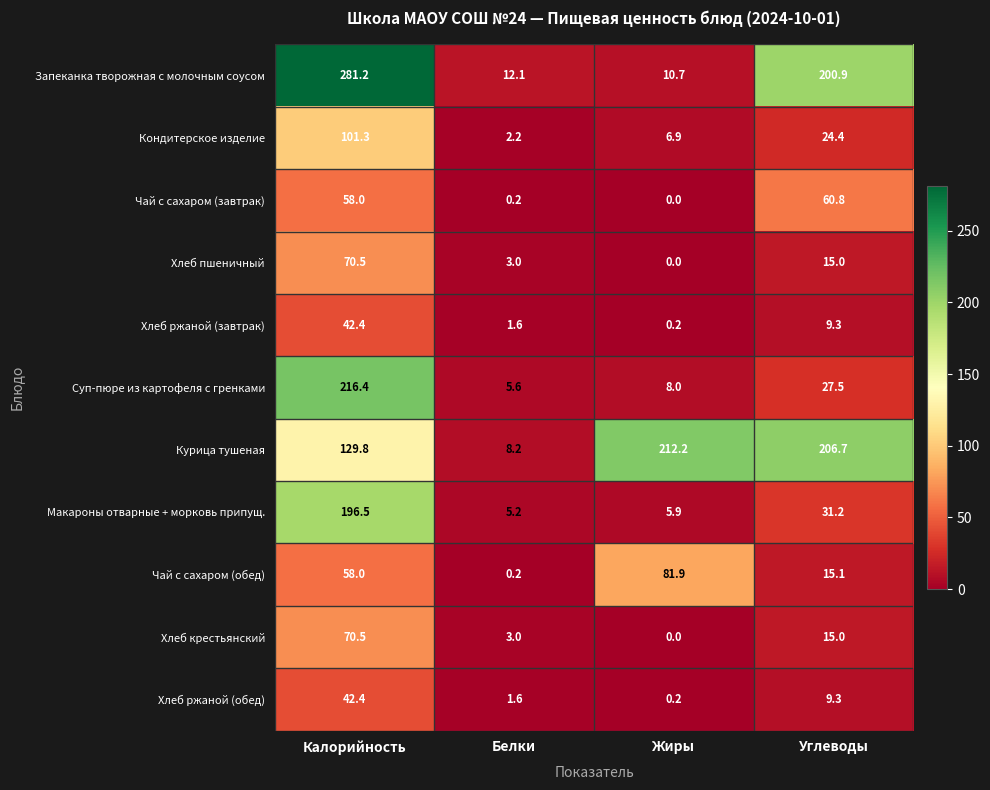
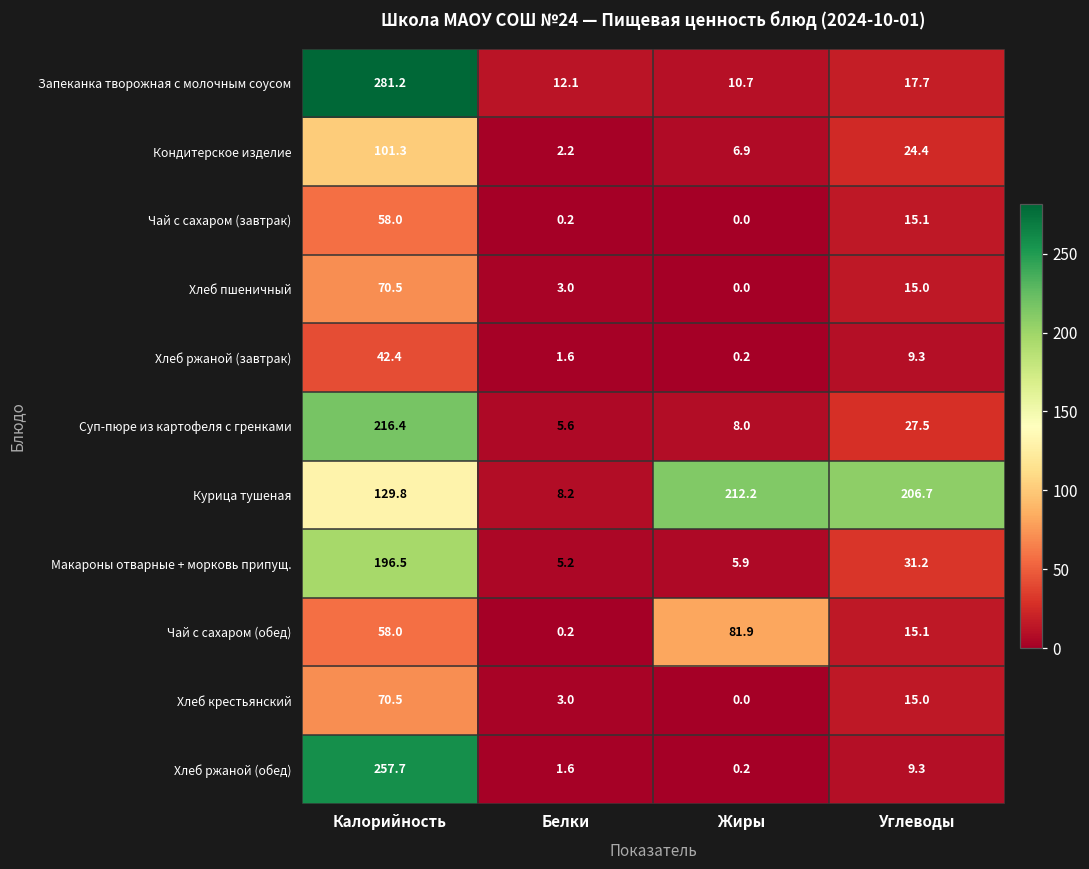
Запеканка творожная с молочным соусом, Углеводы: 200.9 -> 17.7
Чай с сахаром (завтрак), Углеводы: 60.8 -> 15.1
Хлеб ржаной (обед), Калорийность: 42.4 -> 257.7
